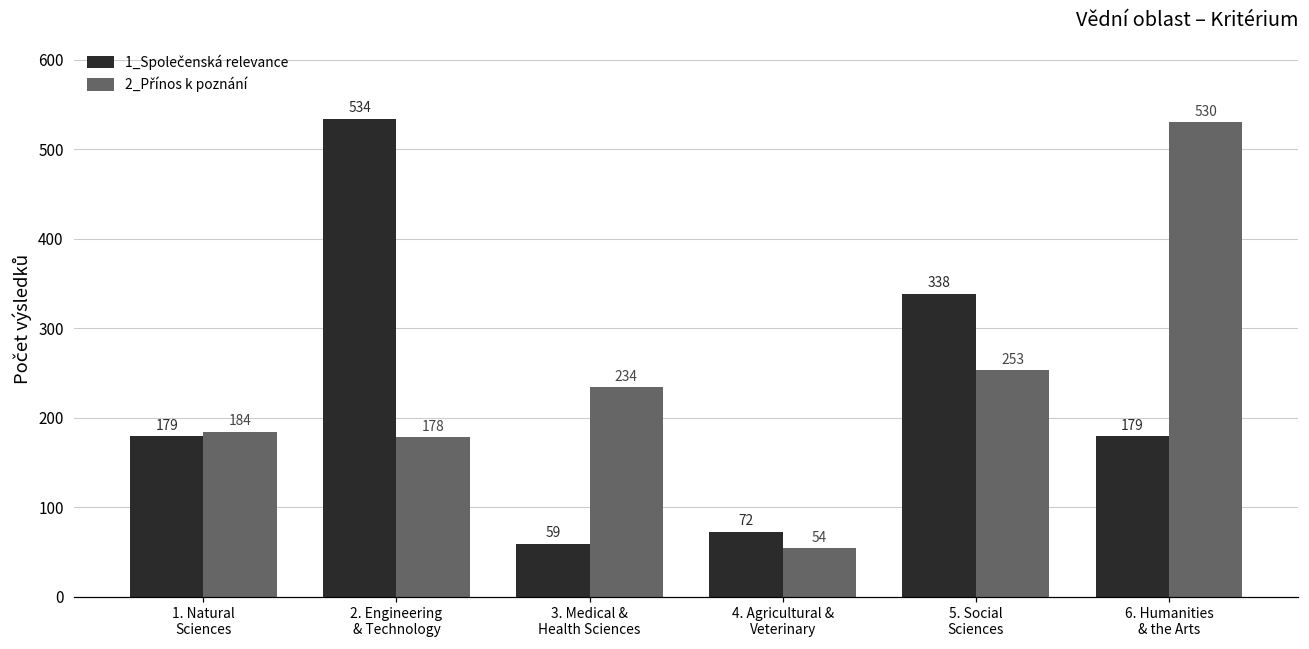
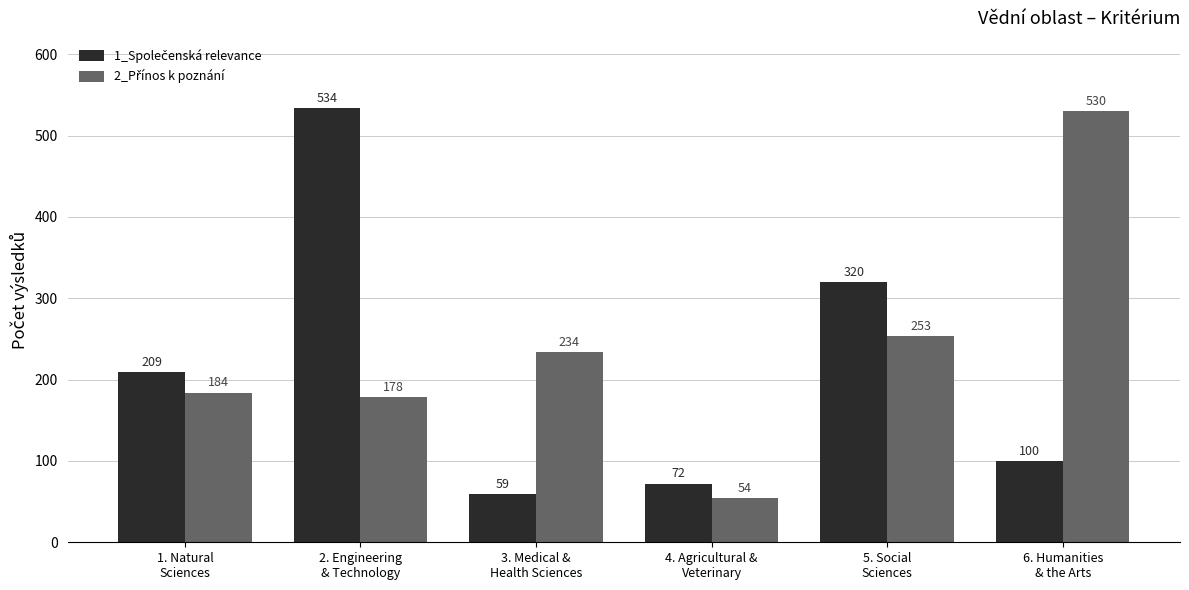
1_Společenská relevance, 1. Natural Sciences: 179 -> 209
1_Společenská relevance, 5. Social Sciences: 338 -> 320
1_Společenská relevance, 6. Humanities & the Arts: 179 -> 100
